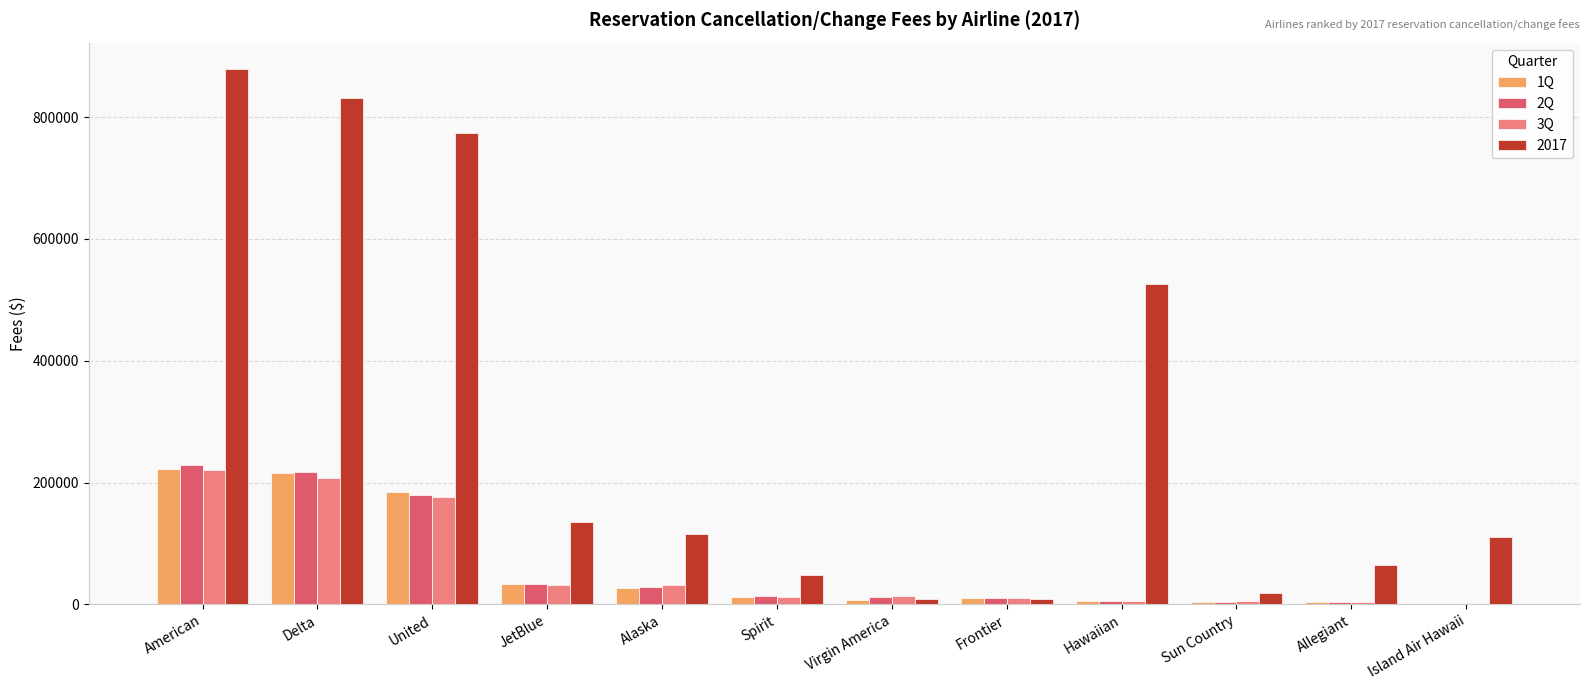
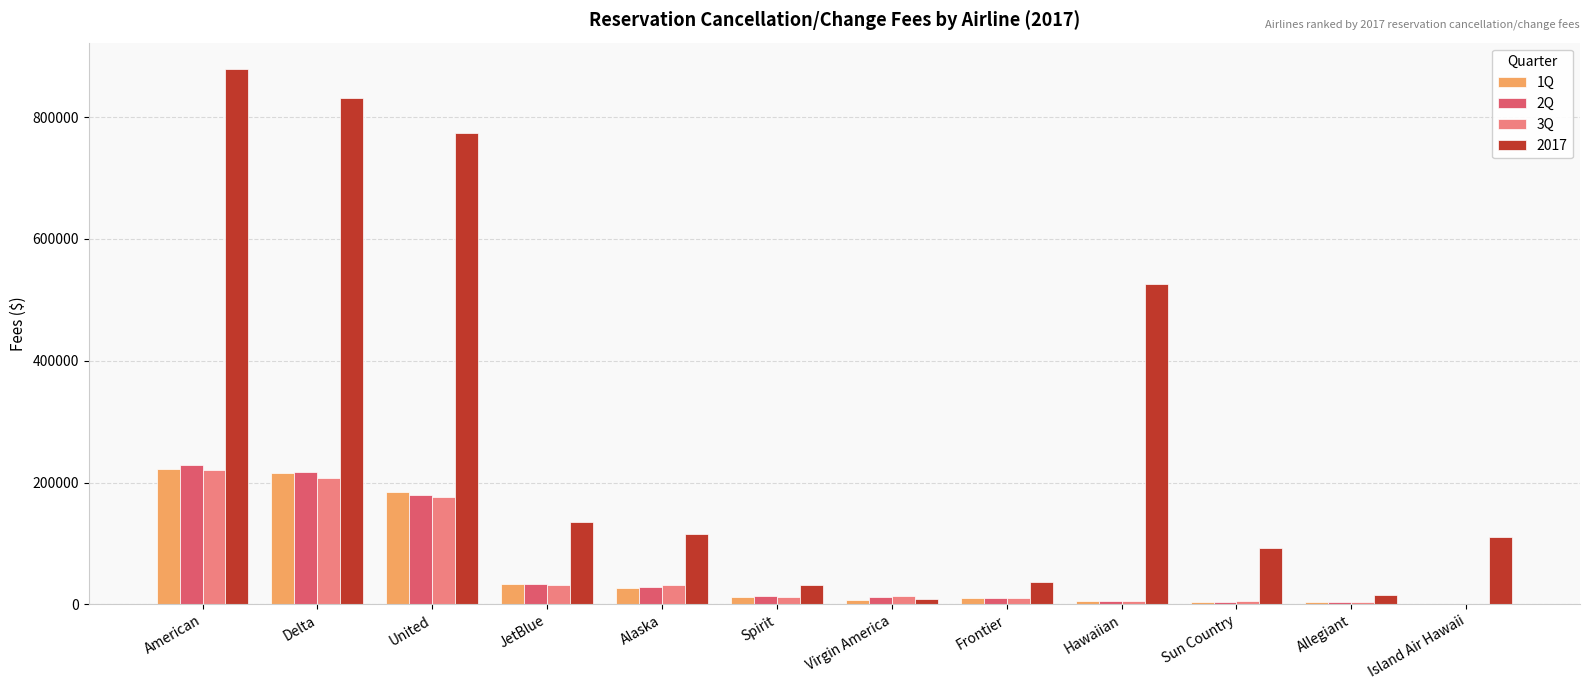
2017, Spirit: 50000 -> 30000
2017, Frontier: 10000 -> 40000
2017, Sun Country: 20000 -> 90000
2017, Allegiant: 60000 -> 10000
